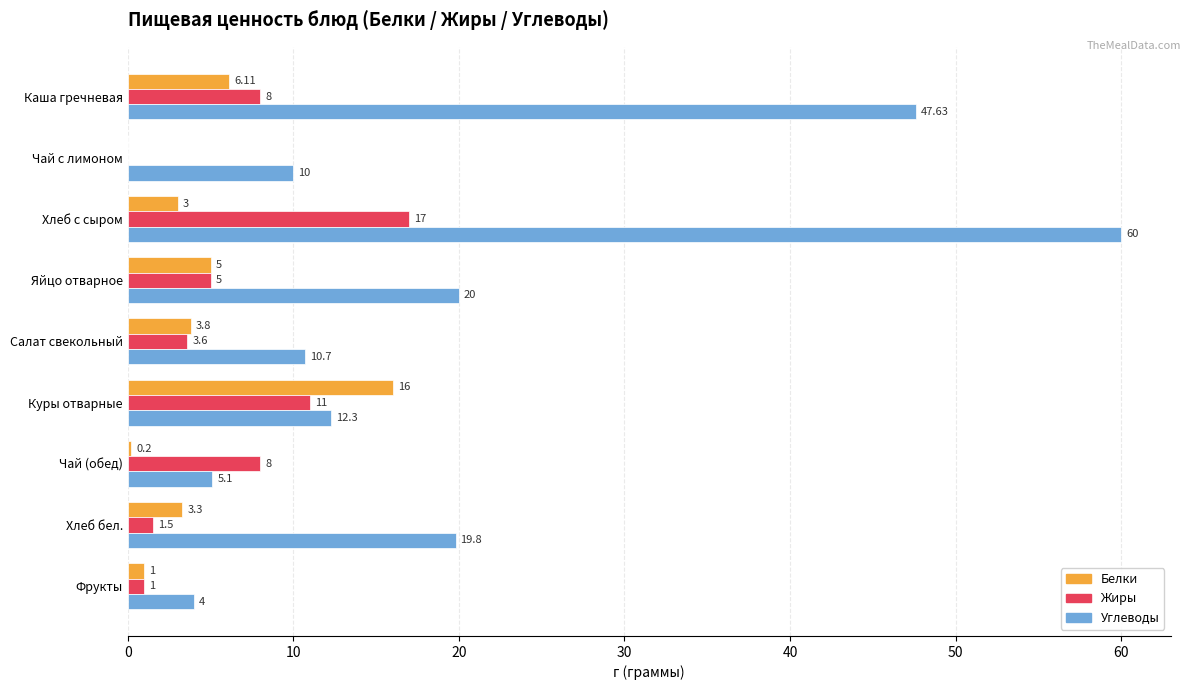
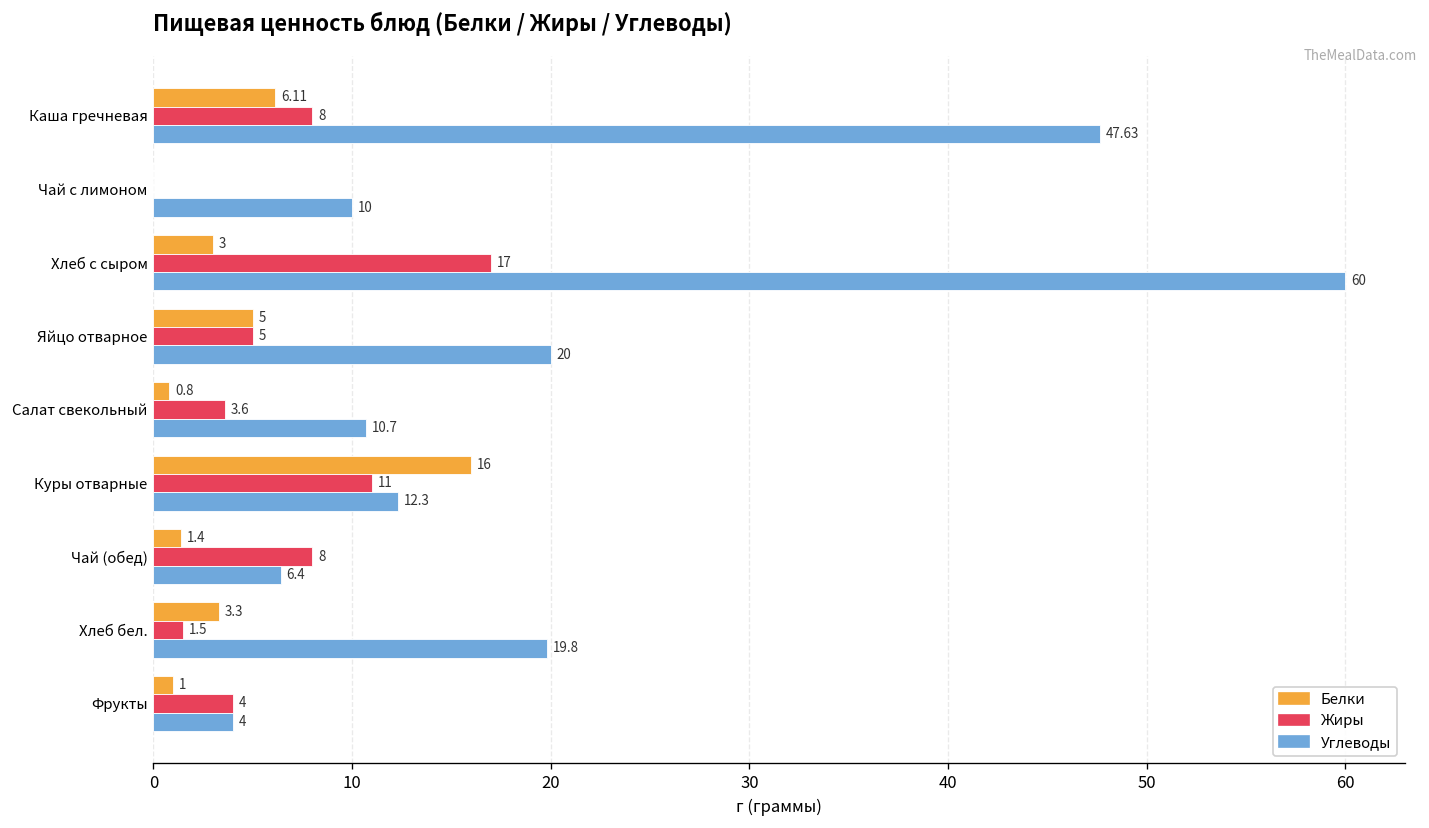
Белки, Салат свекольный: 3.8 -> 0.8
Белки, Чай (обед): 0.2 -> 1.4
Углеводы, Чай (обед): 5.1 -> 6.4
Жиры, Фрукты: 1 -> 4
